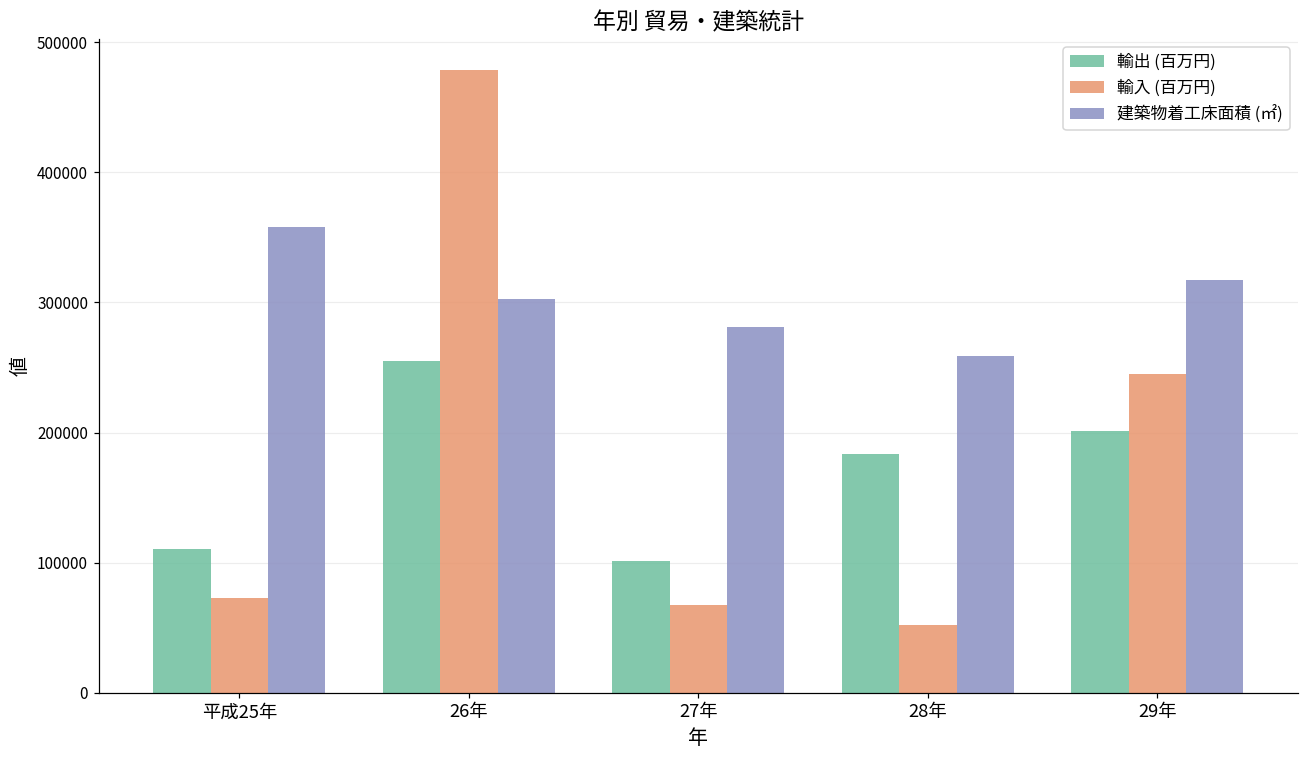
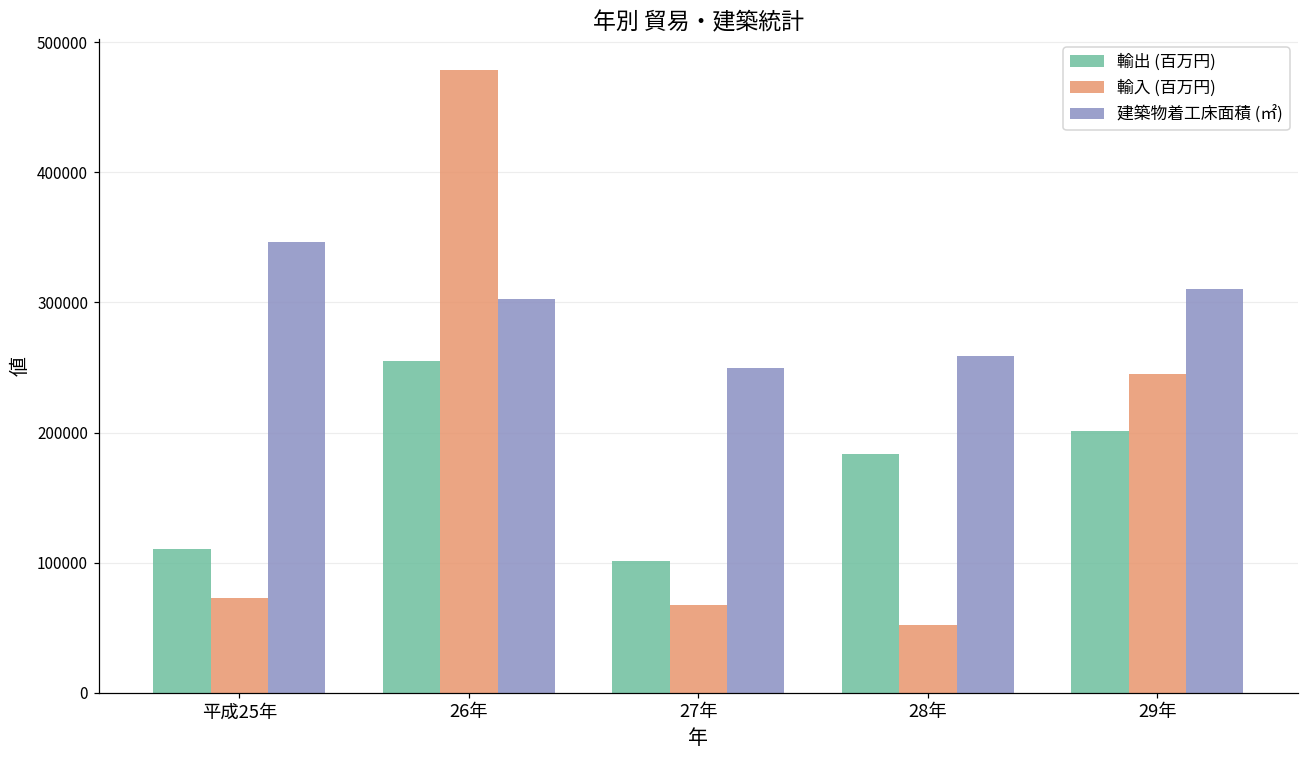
建築物着工床面積 (㎡), 平成25年: 358000 -> 347000
建築物着工床面積 (㎡), 27年: 281000 -> 249000
建築物着工床面積 (㎡), 29年: 317000 -> 310000
